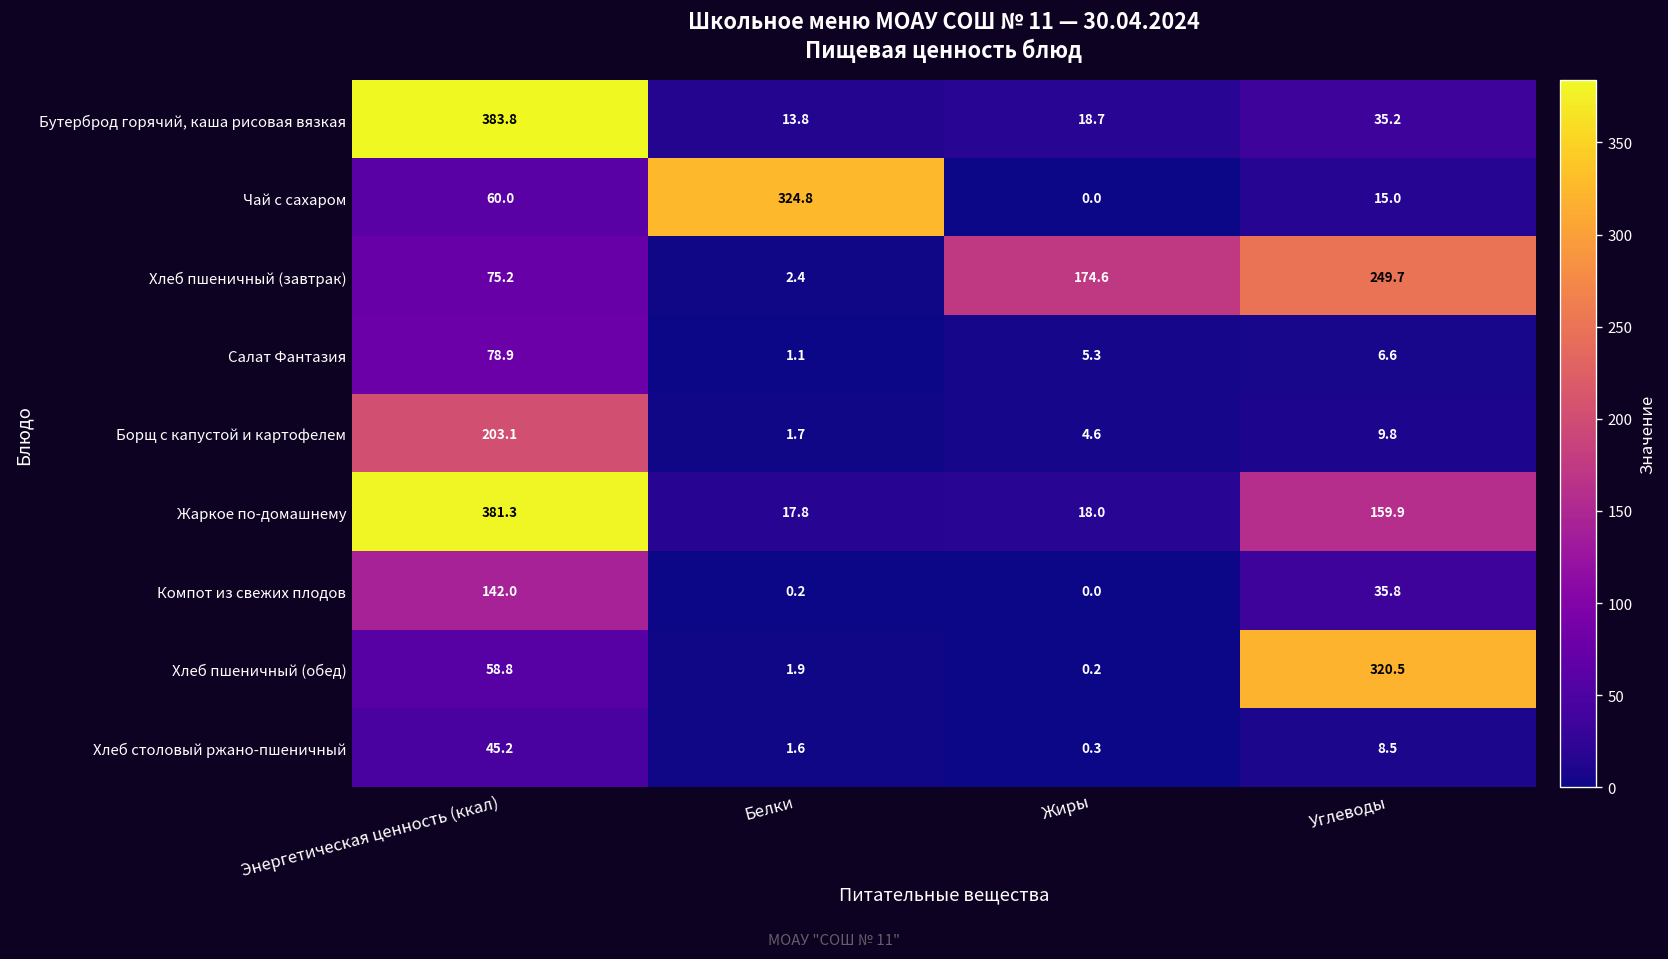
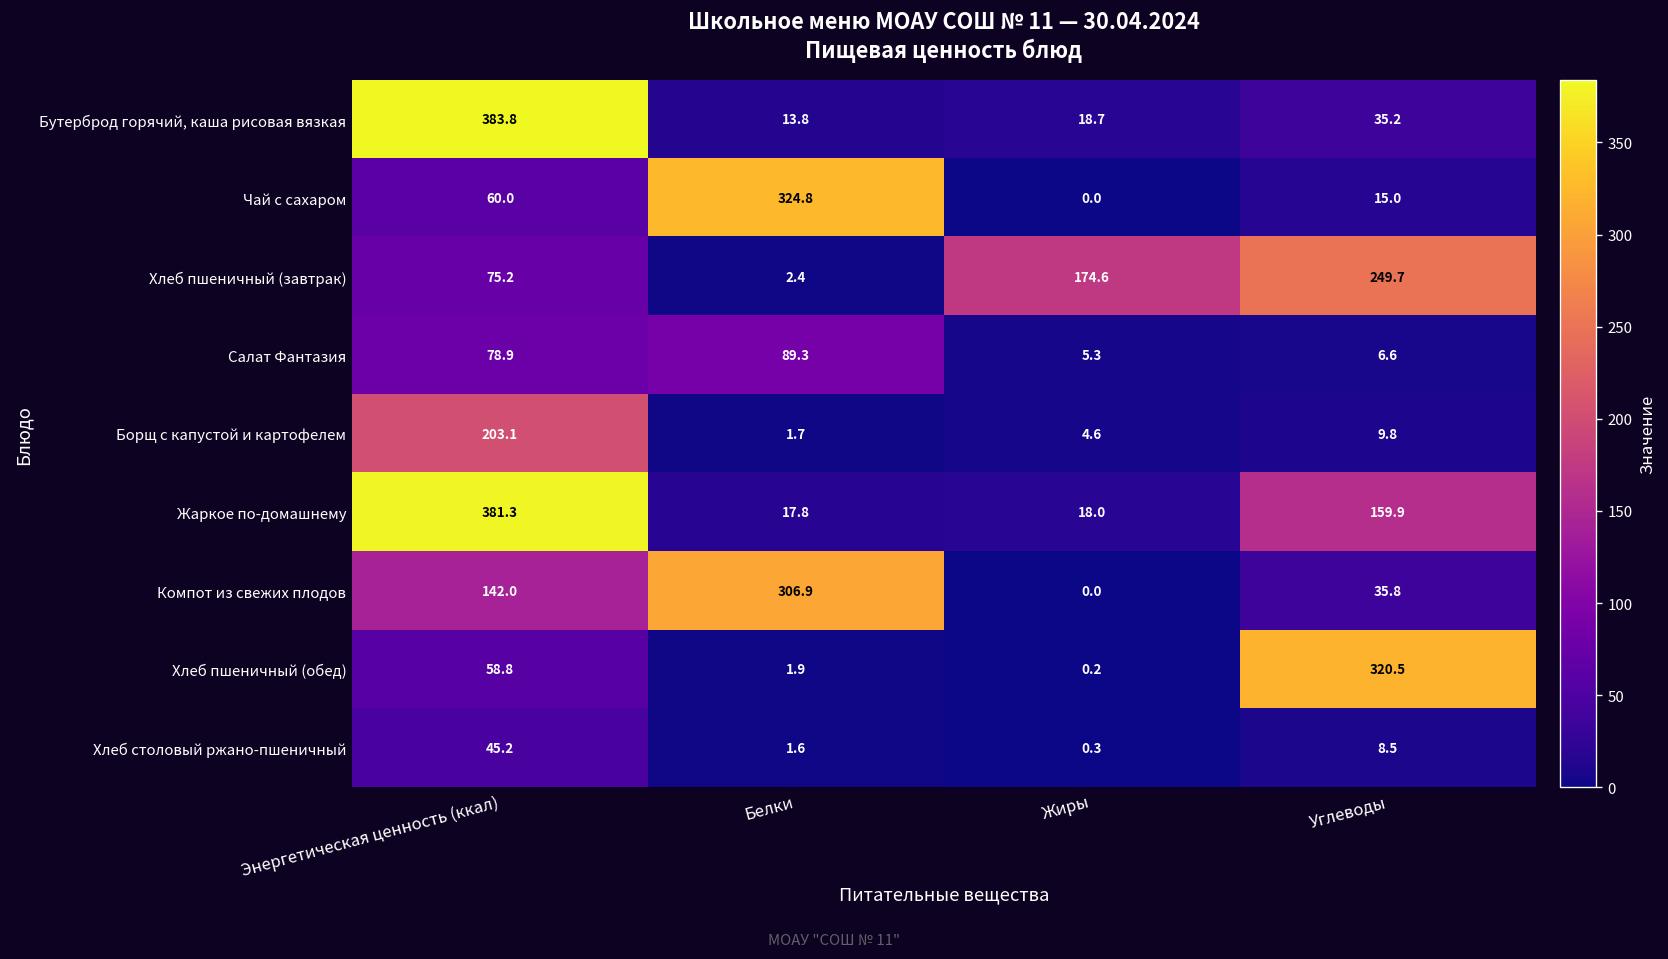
Салат Фантазия, Белки: 1.1 -> 89.3
Компот из свежих плодов, Белки: 0.2 -> 306.9
